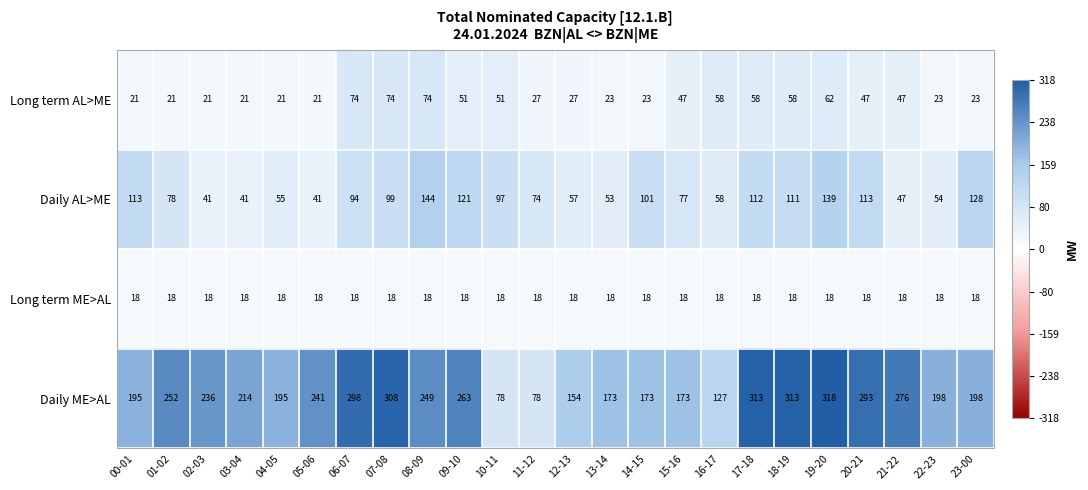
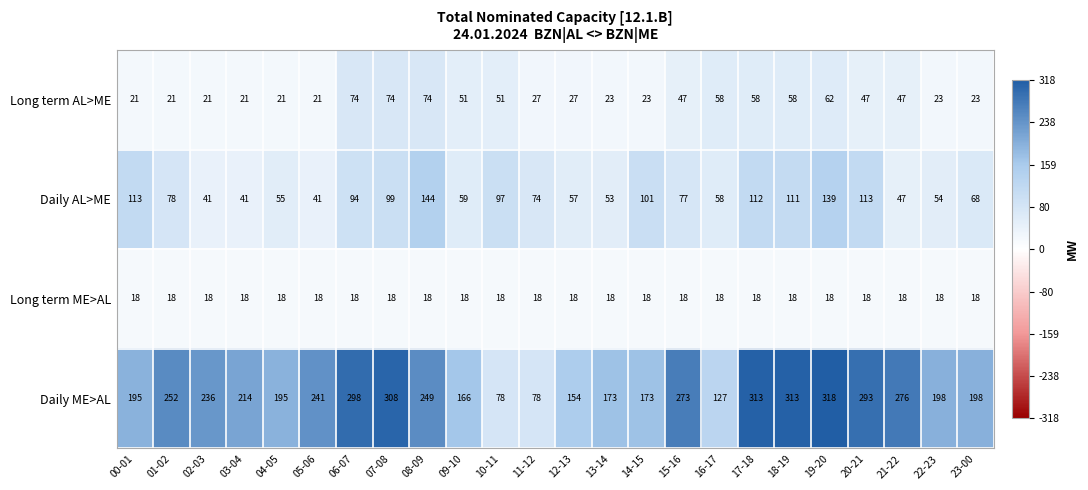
Daily AL>ME, 09-10: 121 -> 59
Daily AL>ME, 23-00: 128 -> 68
Daily ME>AL, 09-10: 263 -> 166
Daily ME>AL, 15-16: 173 -> 273
